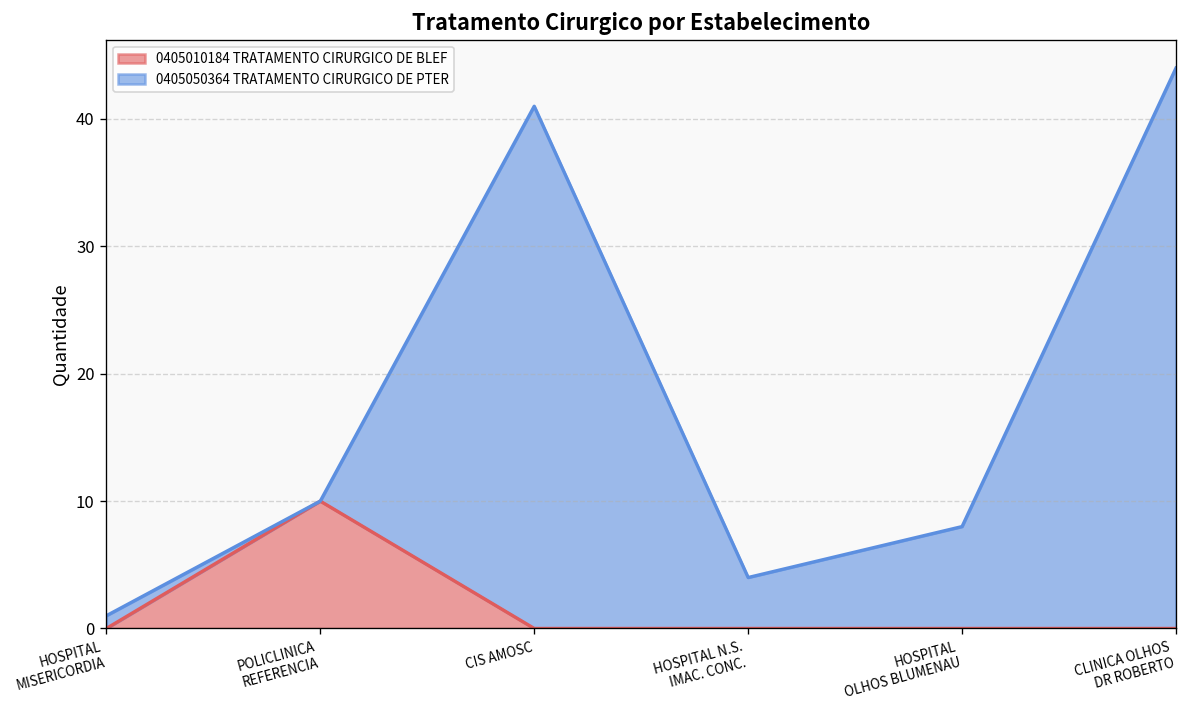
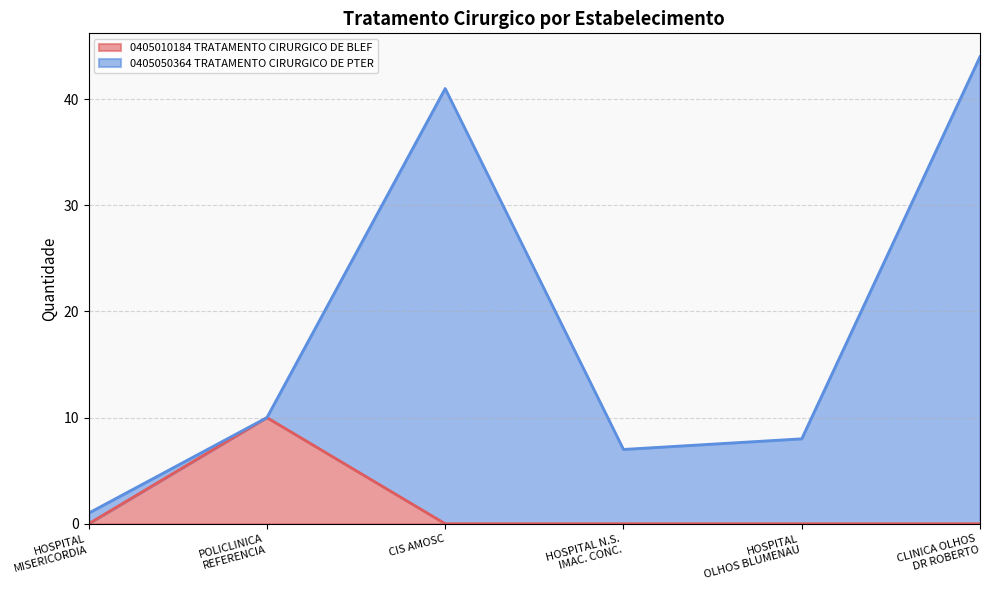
0405050364 TRATAMENTO CIRURGICO DE PTER, HOSPITAL N.S. IMAC. CONC.: 4 -> 7
